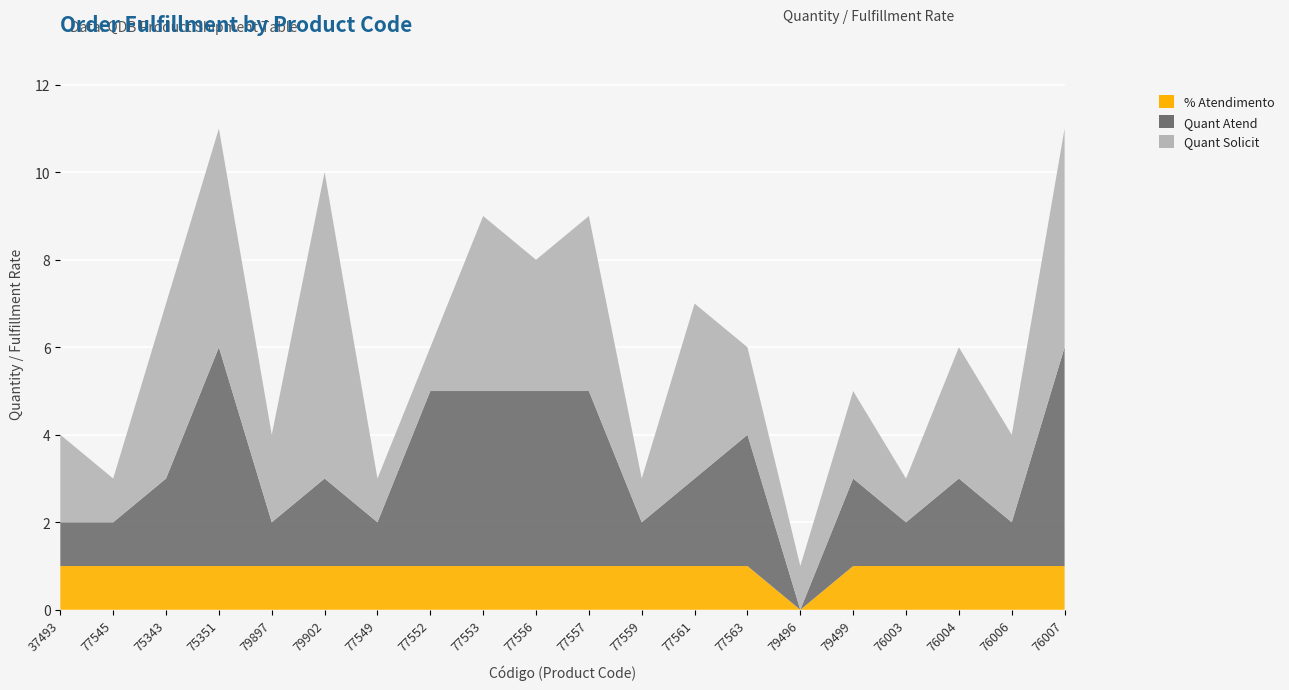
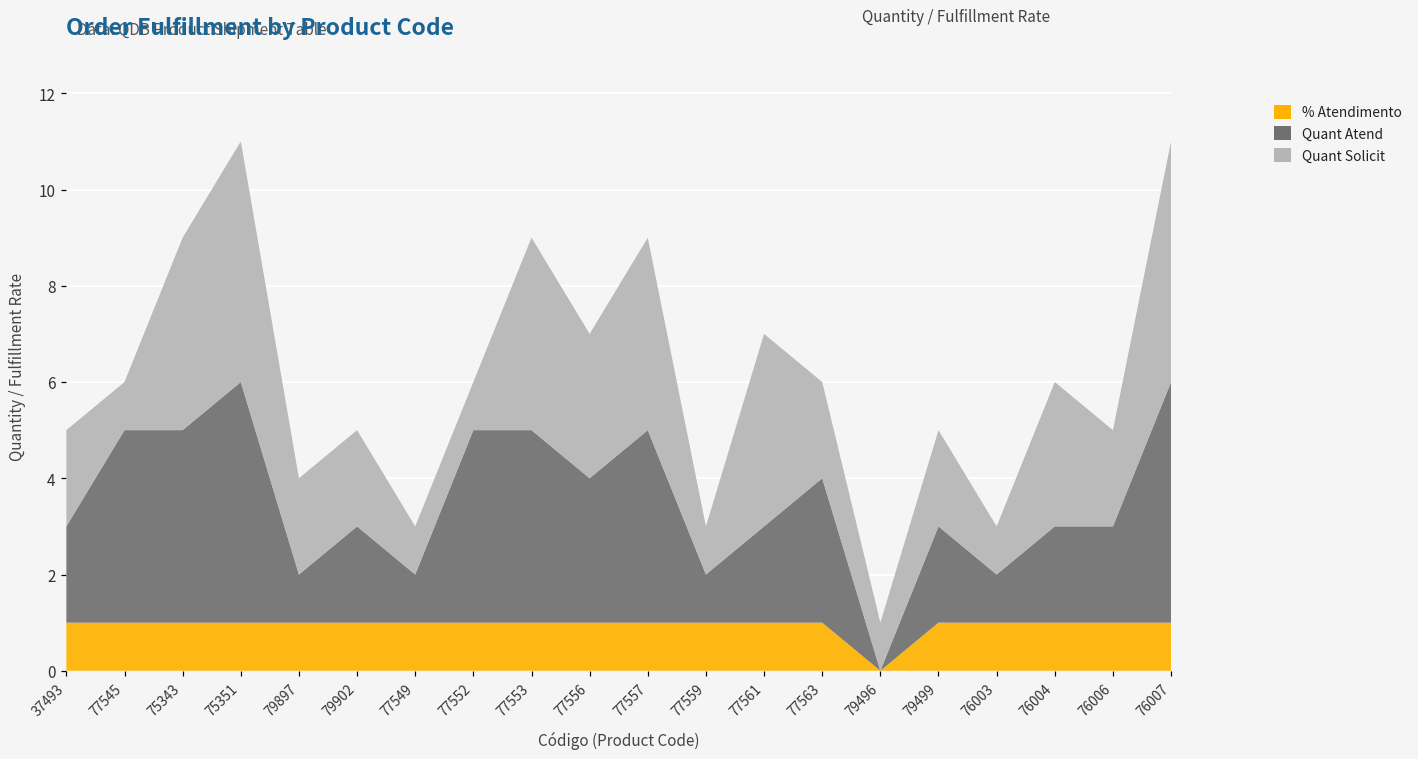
Quant Atend, 37493: 1 -> 2
Quant Atend, 77545: 1 -> 4
Quant Atend, 75343: 2 -> 4
Quant Solicit, 79902: 7 -> 2
Quant Atend, 77556: 4 -> 3
Quant Atend, 76006: 1 -> 2
